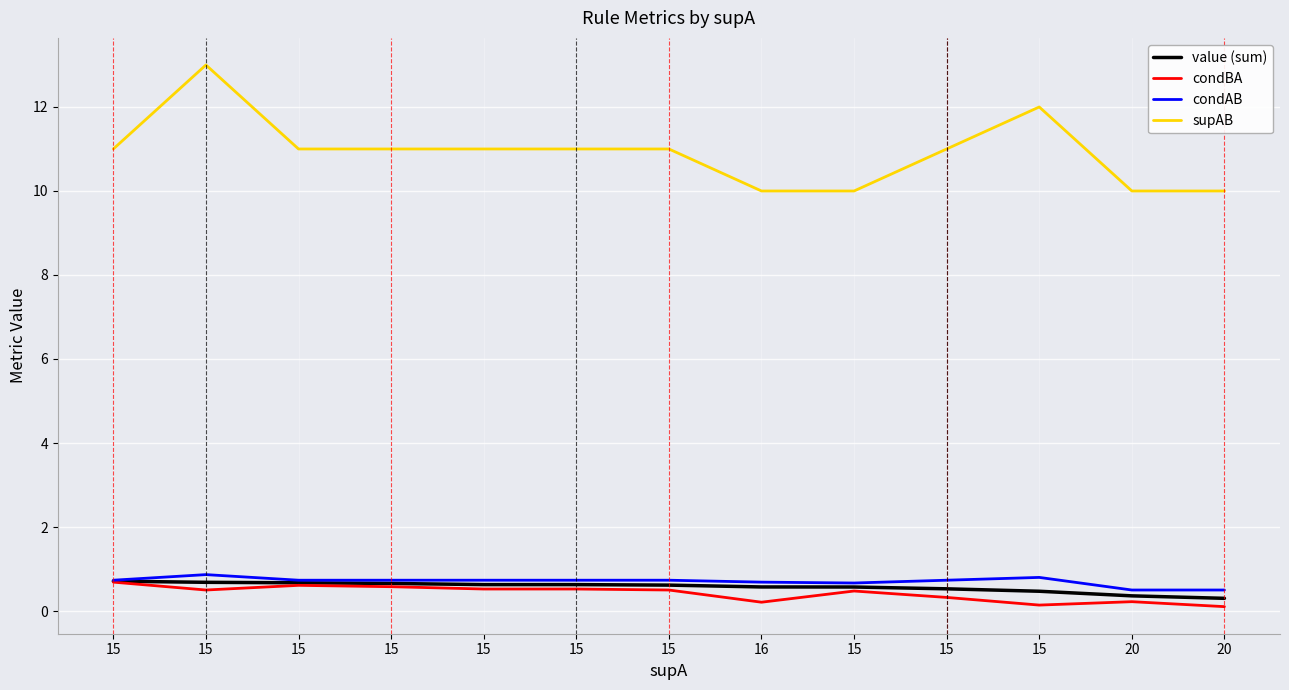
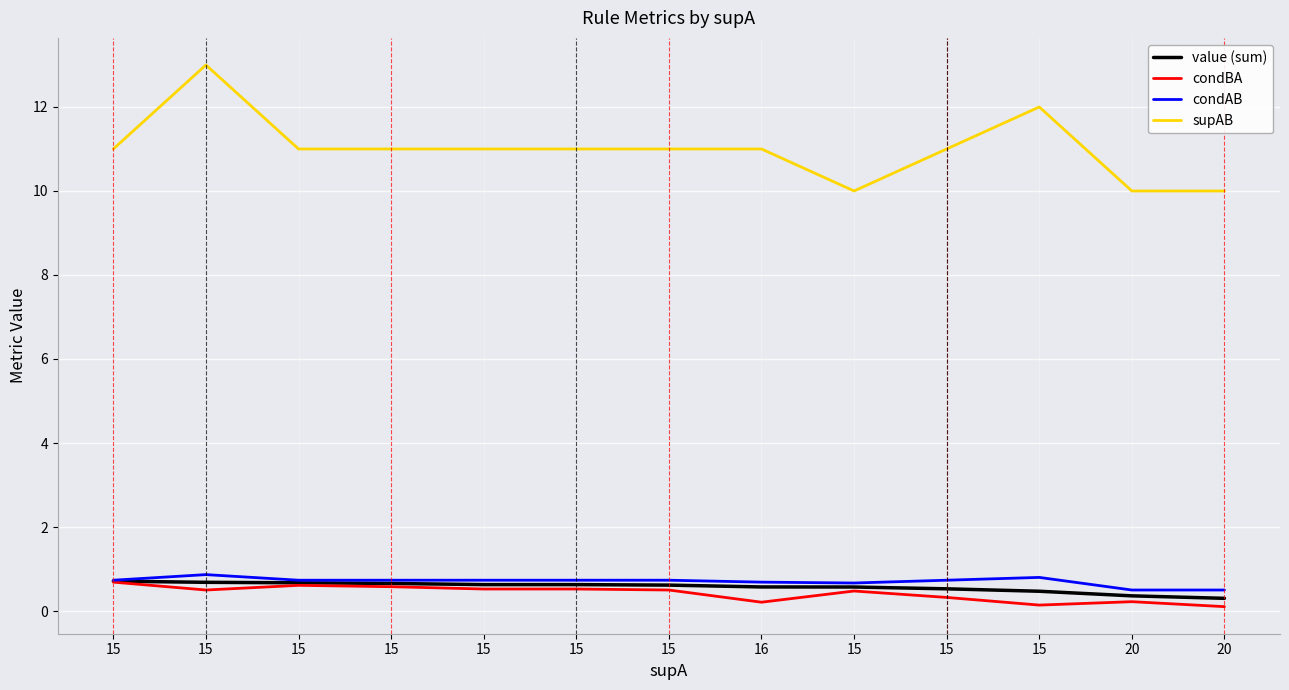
supAB, 16: 10 -> 11
